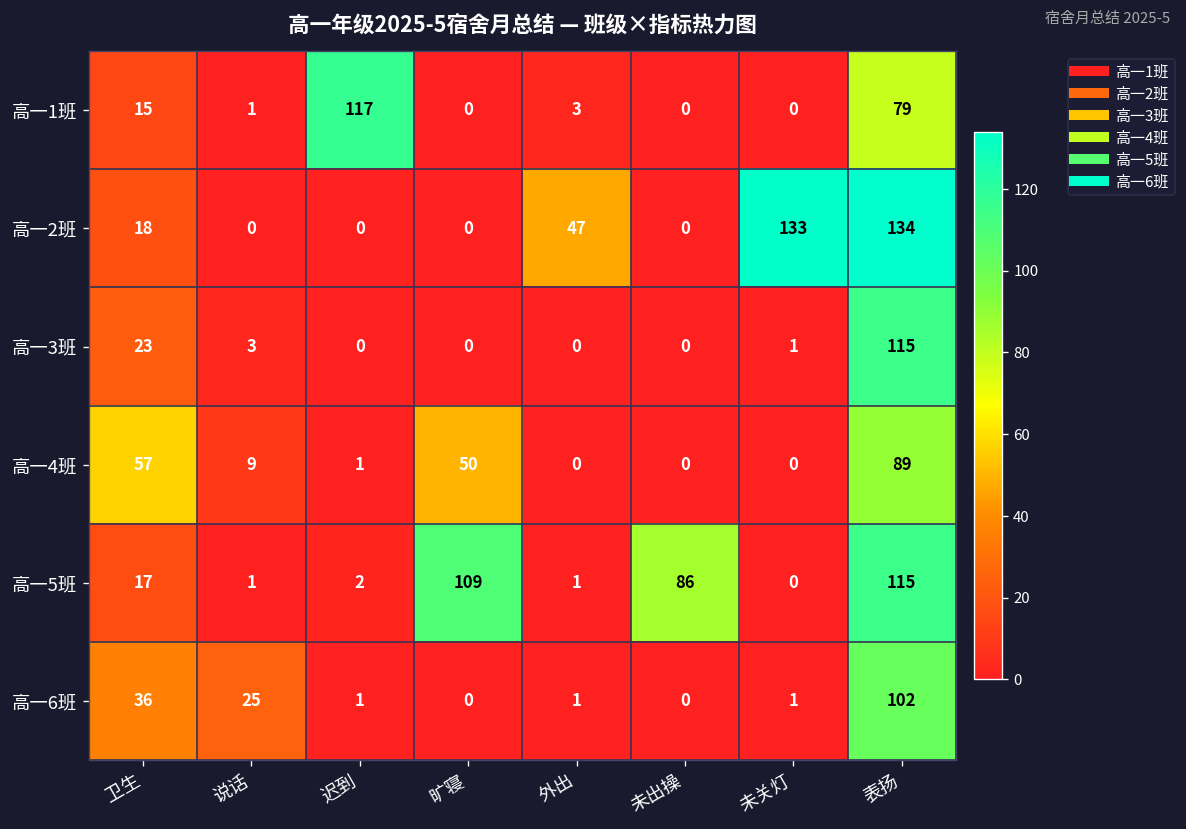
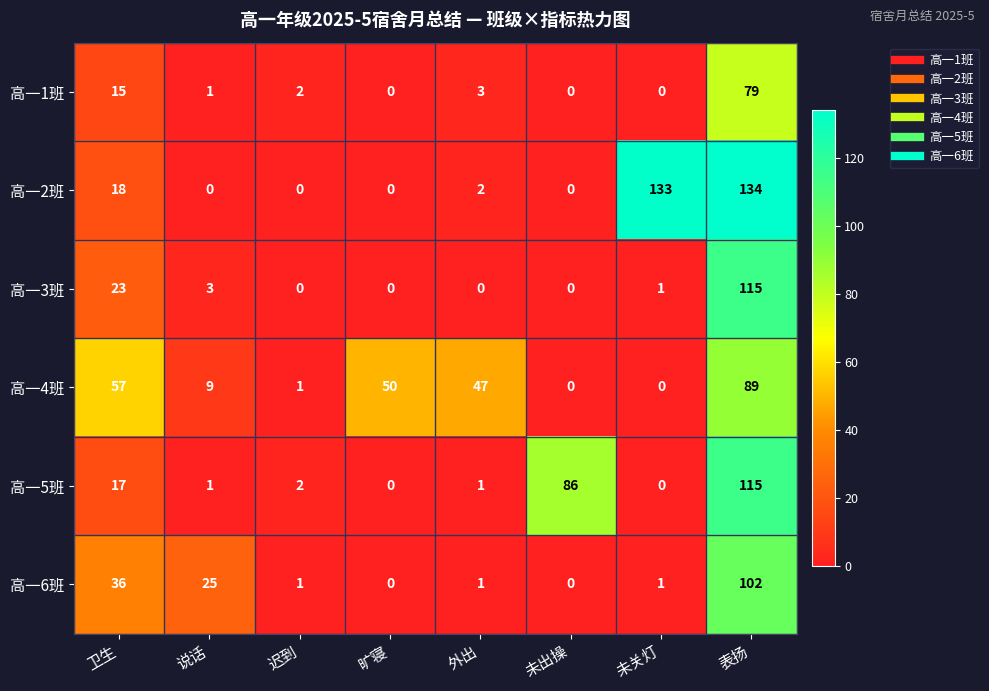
高一1班, 迟到: 117 -> 2
高一2班, 外出: 47 -> 2
高一4班, 外出: 0 -> 47
高一5班, 旷寝: 109 -> 0
